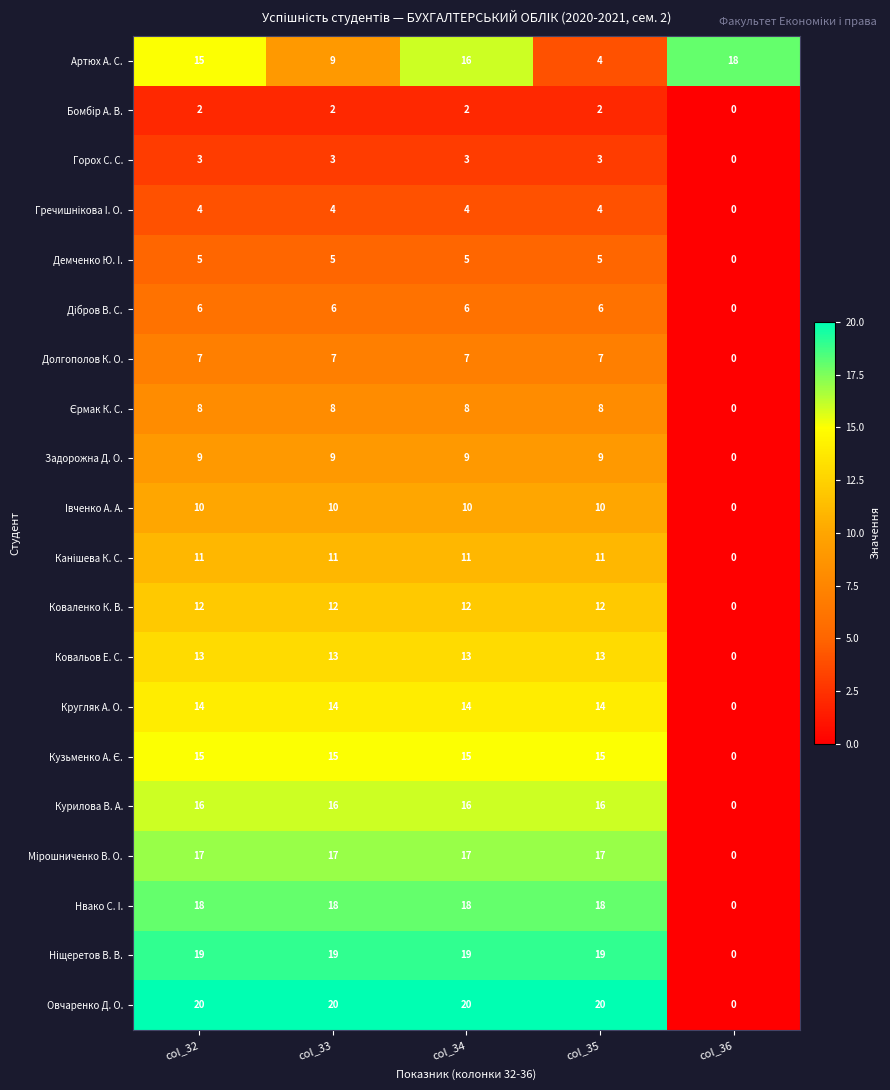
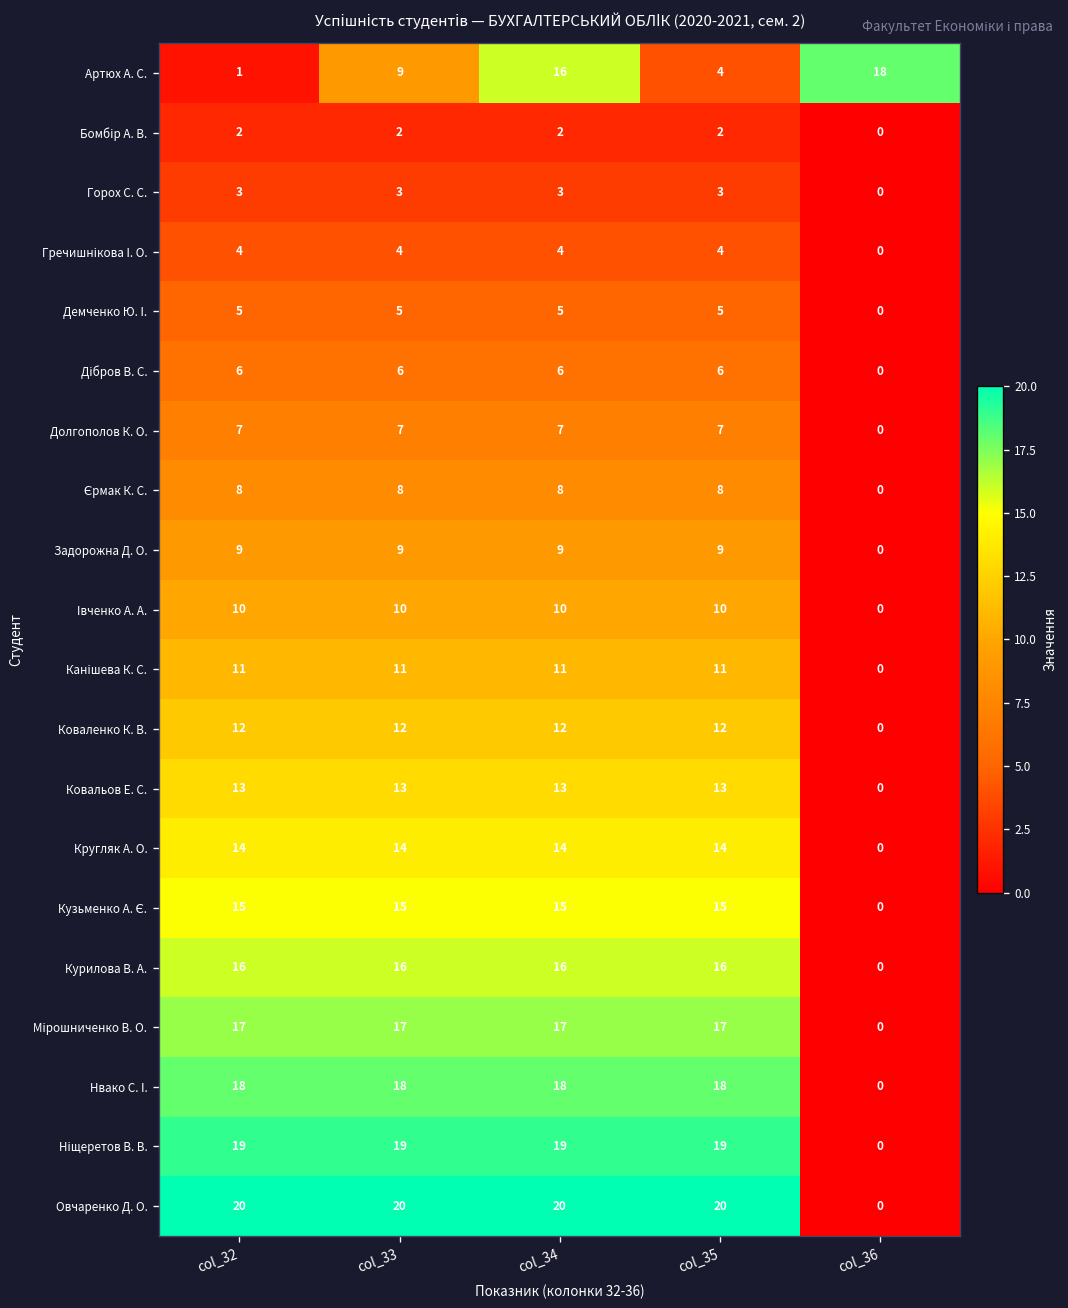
Артюх А. С., col_32: 15 -> 1
